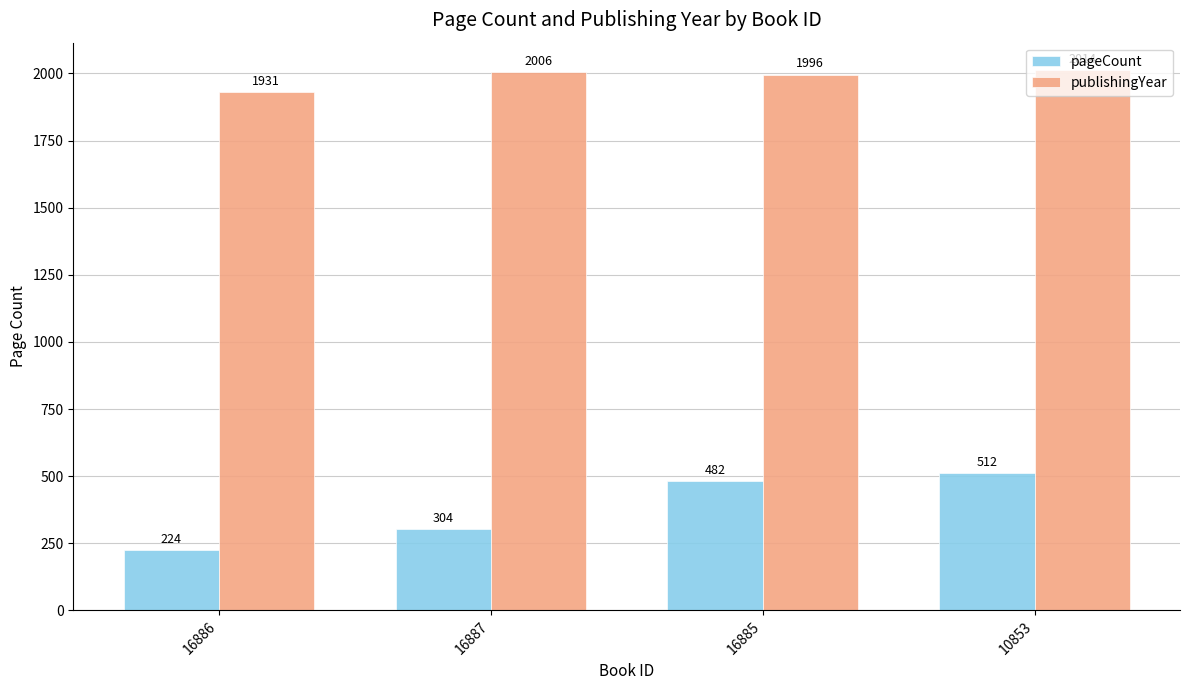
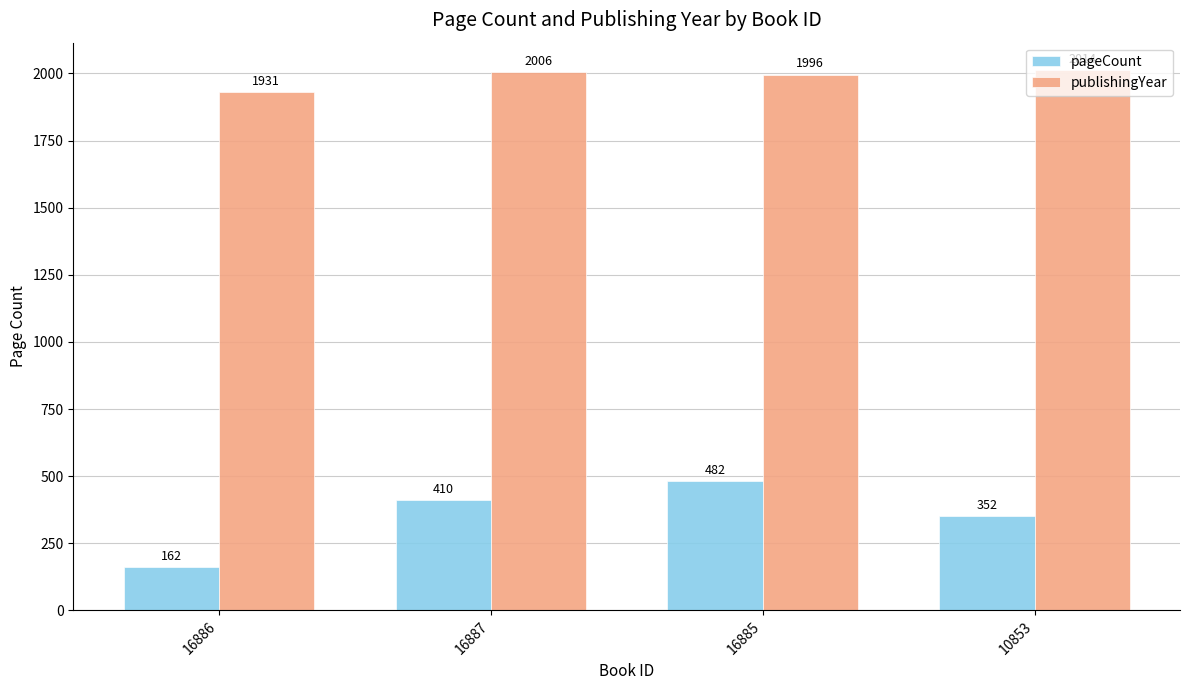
pageCount, 16886: 224 -> 162
pageCount, 16887: 304 -> 410
pageCount, 10853: 512 -> 352
